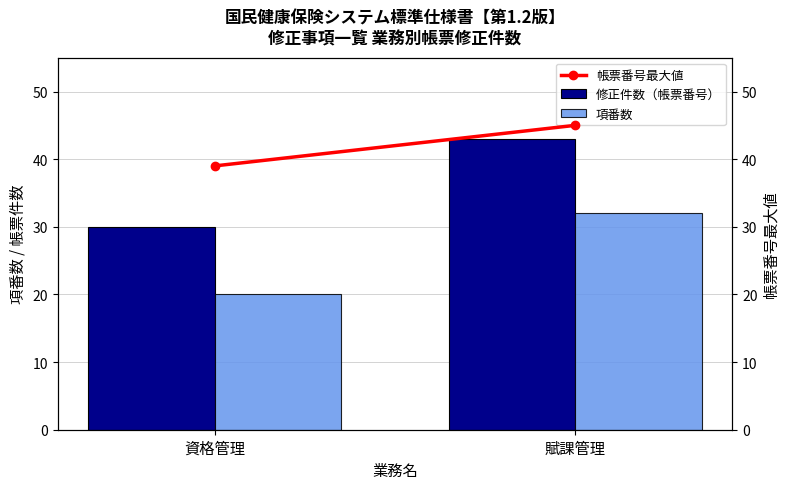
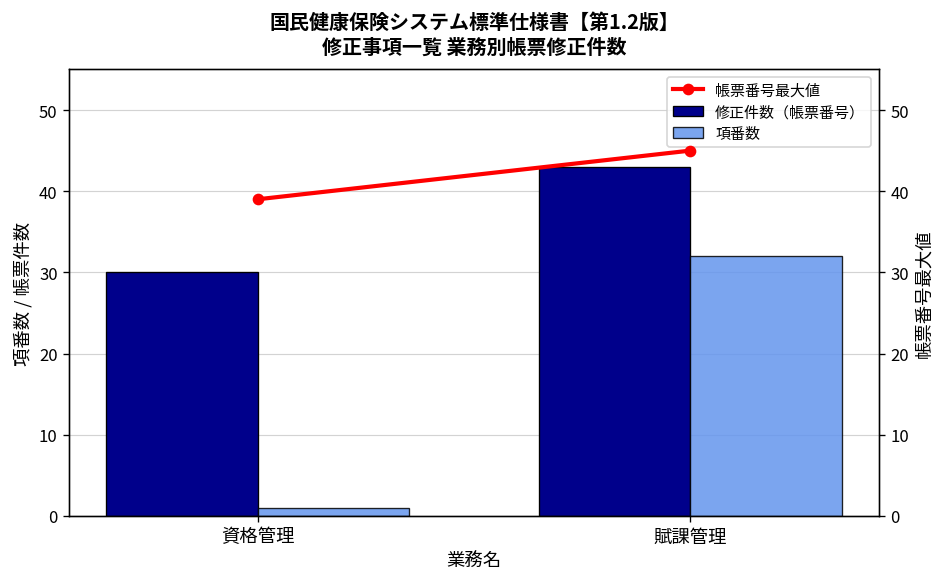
項番数, 資格管理: 20 -> 1
